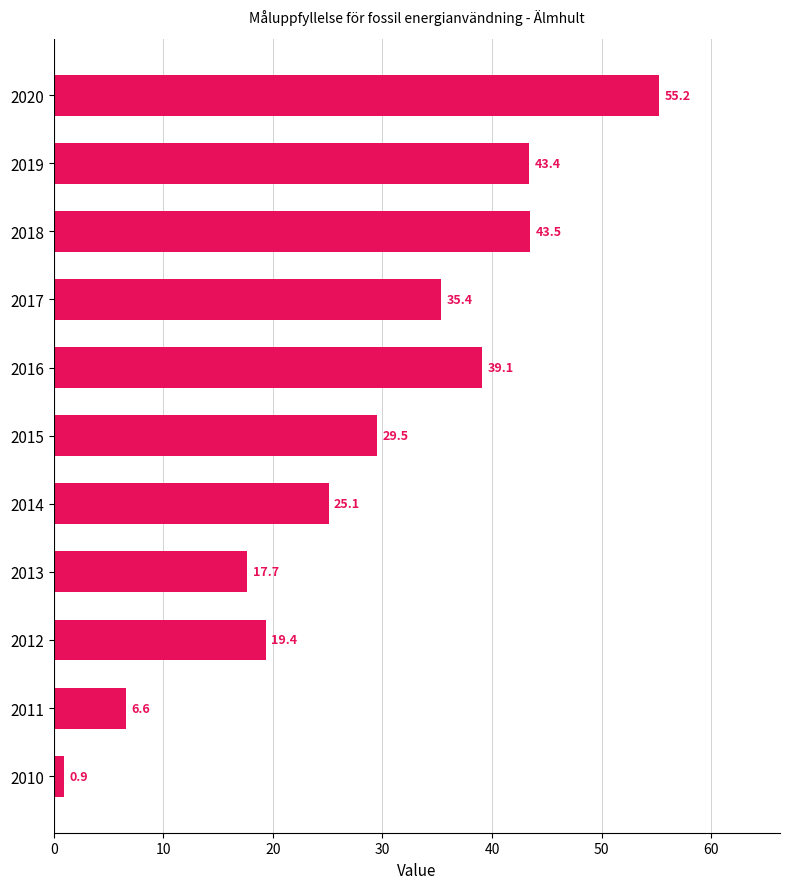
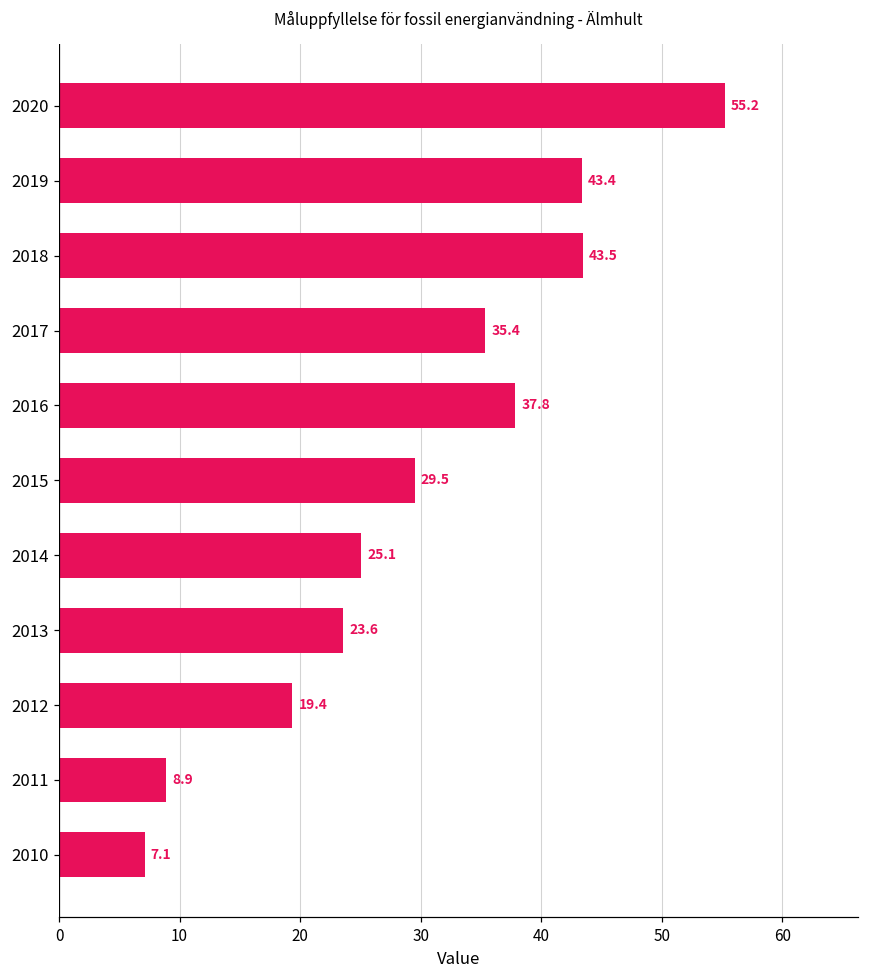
2016: 39.1 -> 37.8
2013: 17.7 -> 23.6
2011: 6.6 -> 8.9
2010: 0.9 -> 7.1
